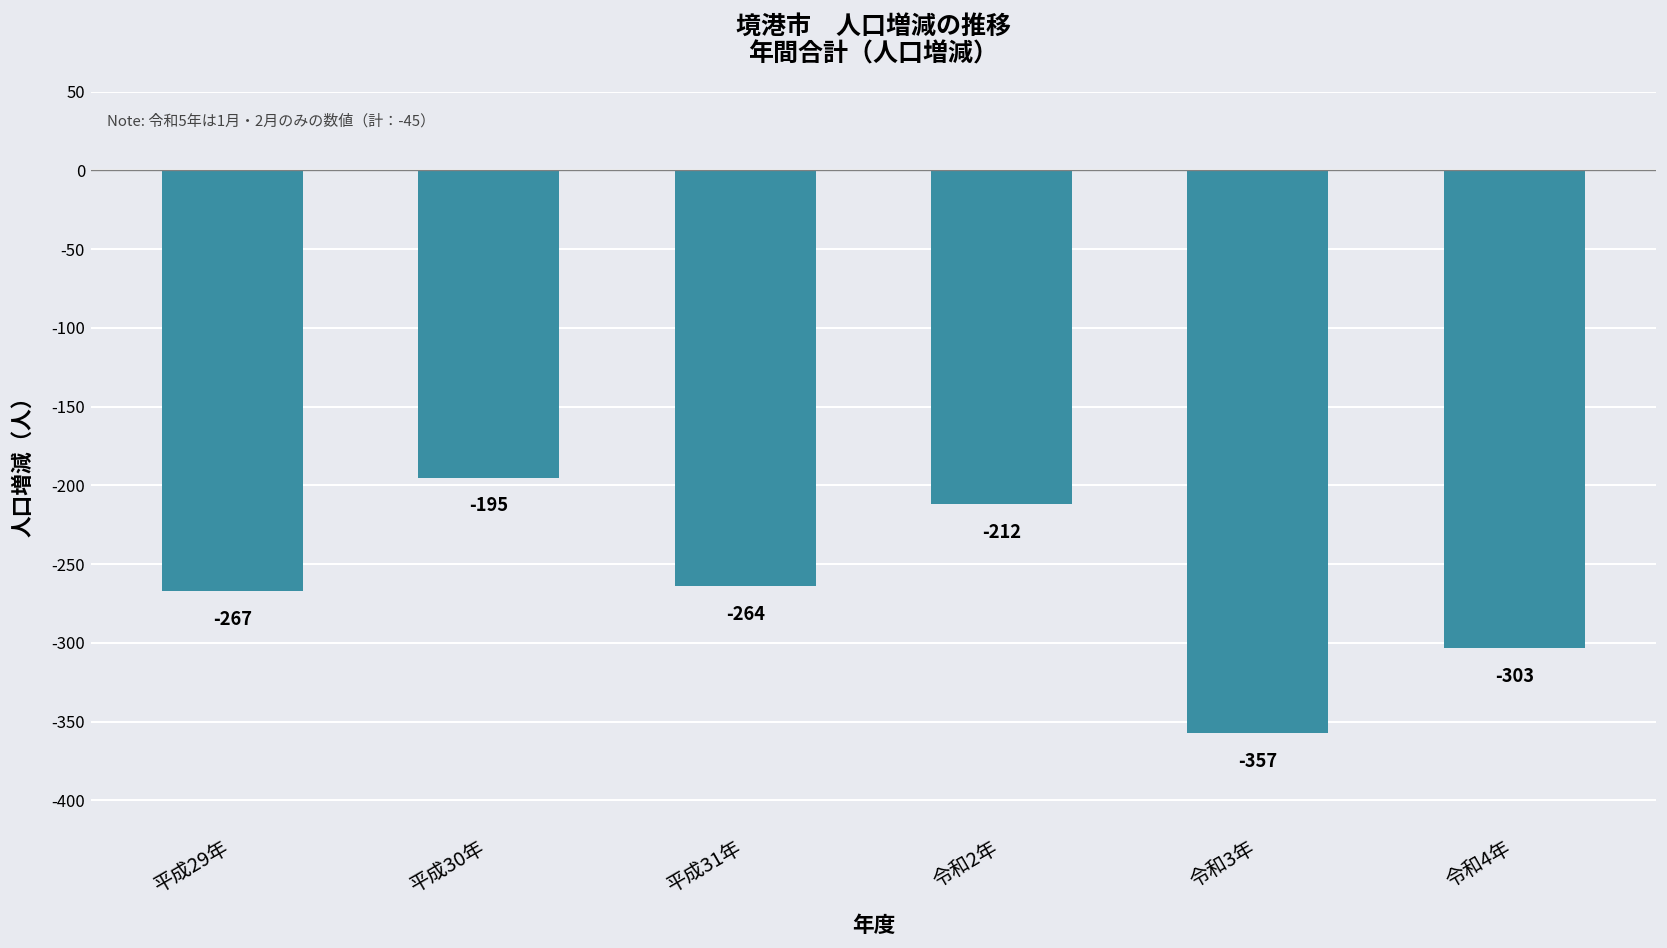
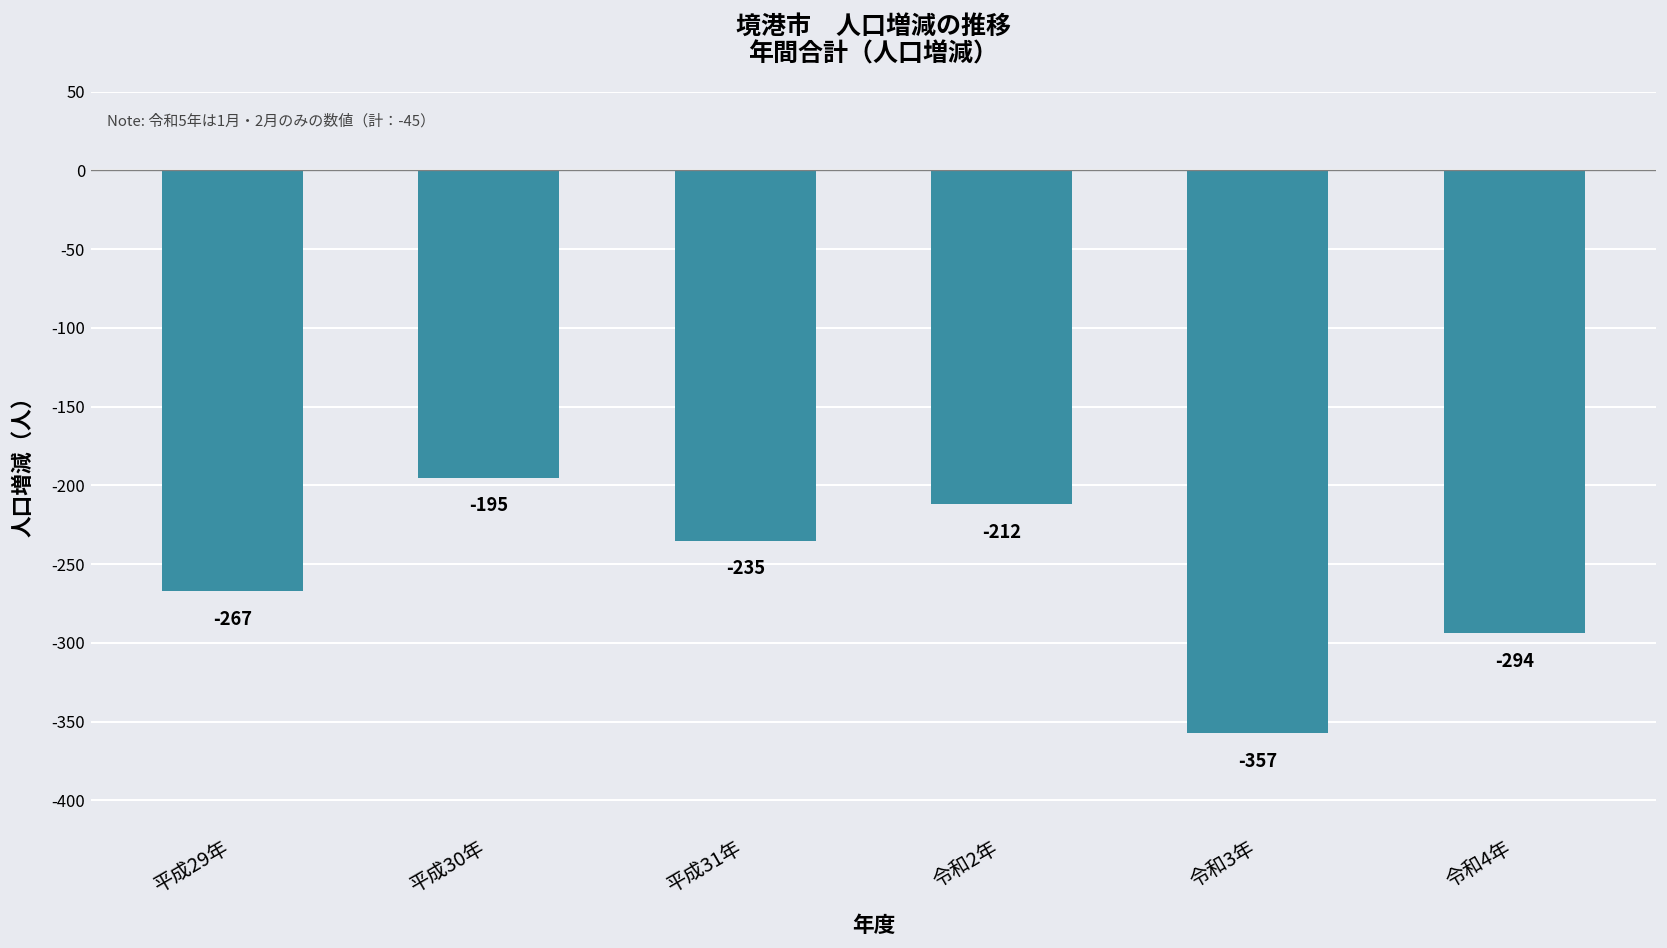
平成31年: -264 -> -235
令和4年: -303 -> -294
